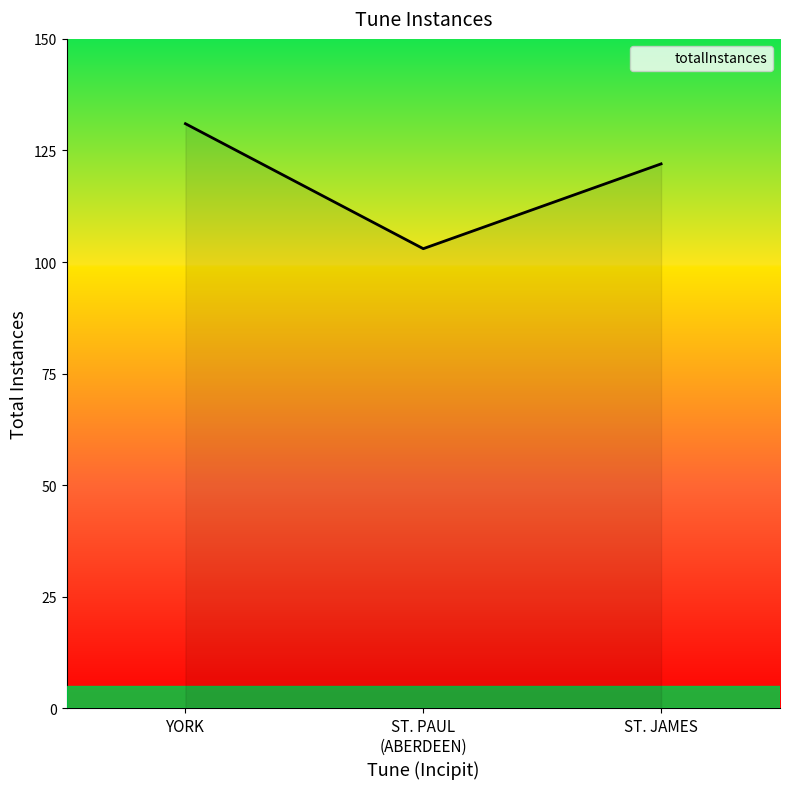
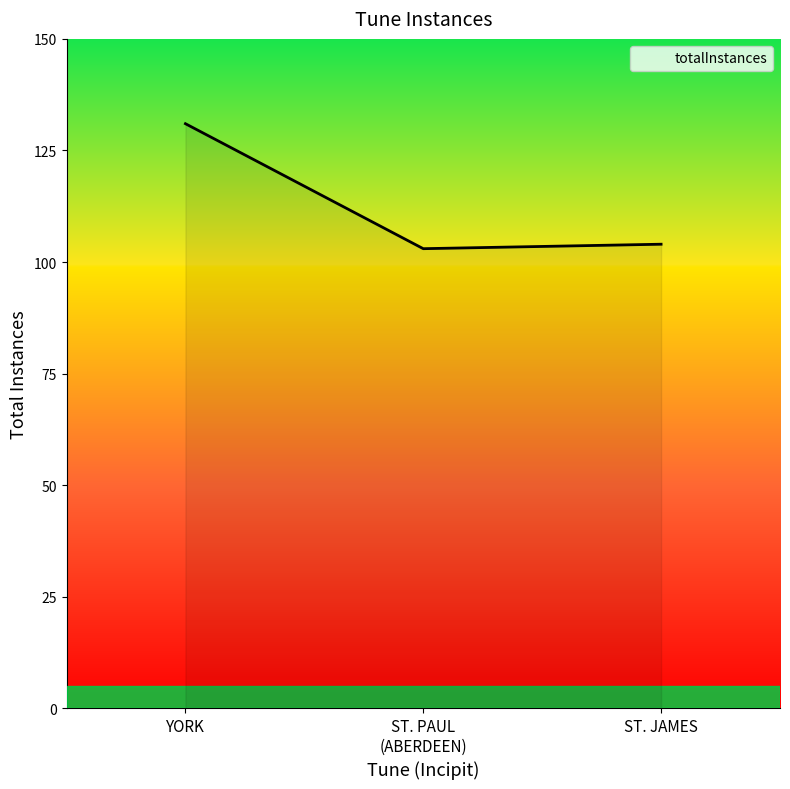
ST. JAMES: 122 -> 104
